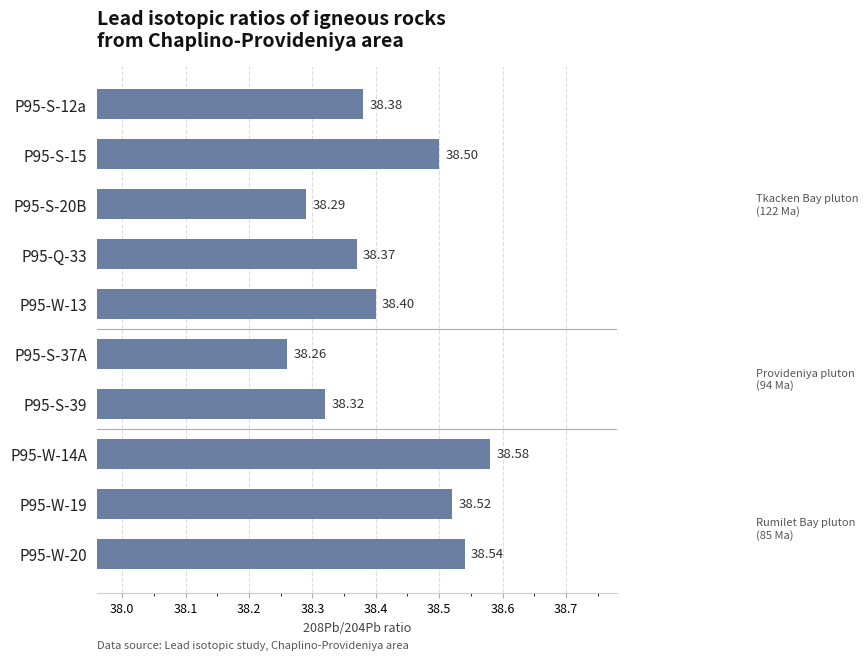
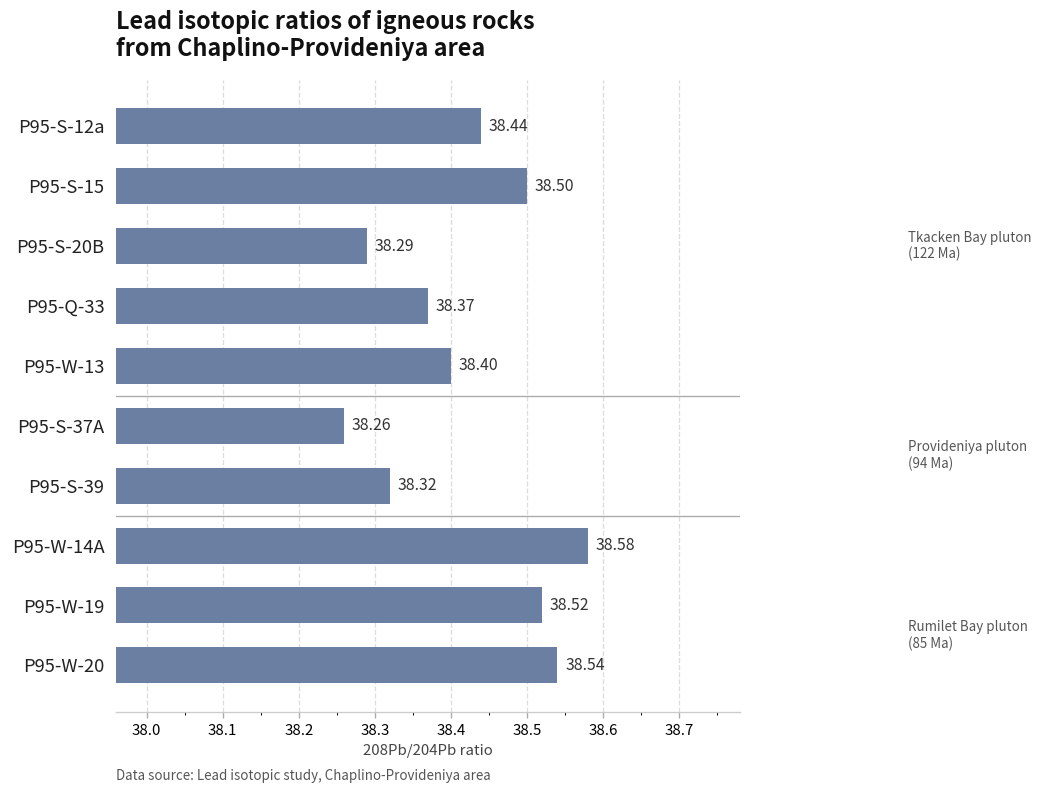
P95-S-12a: 38.38 -> 38.44
